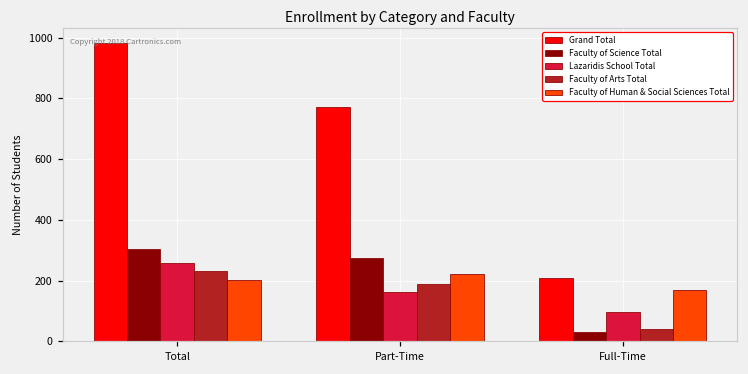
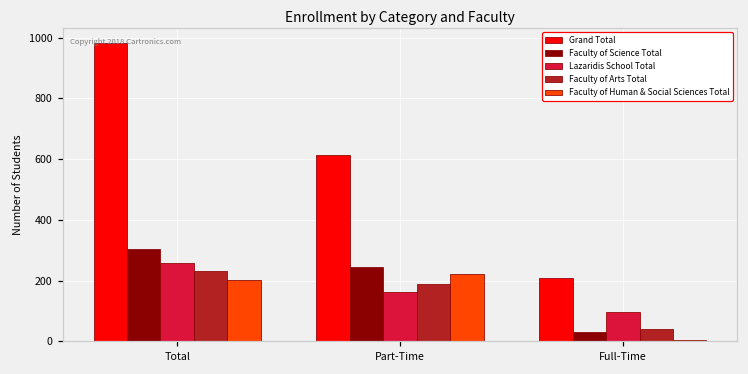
Grand Total, Part-Time: 770 -> 610
Faculty of Science Total, Part-Time: 280 -> 240
Faculty of Human & Social Sciences Total, Full-Time: 170 -> 10
